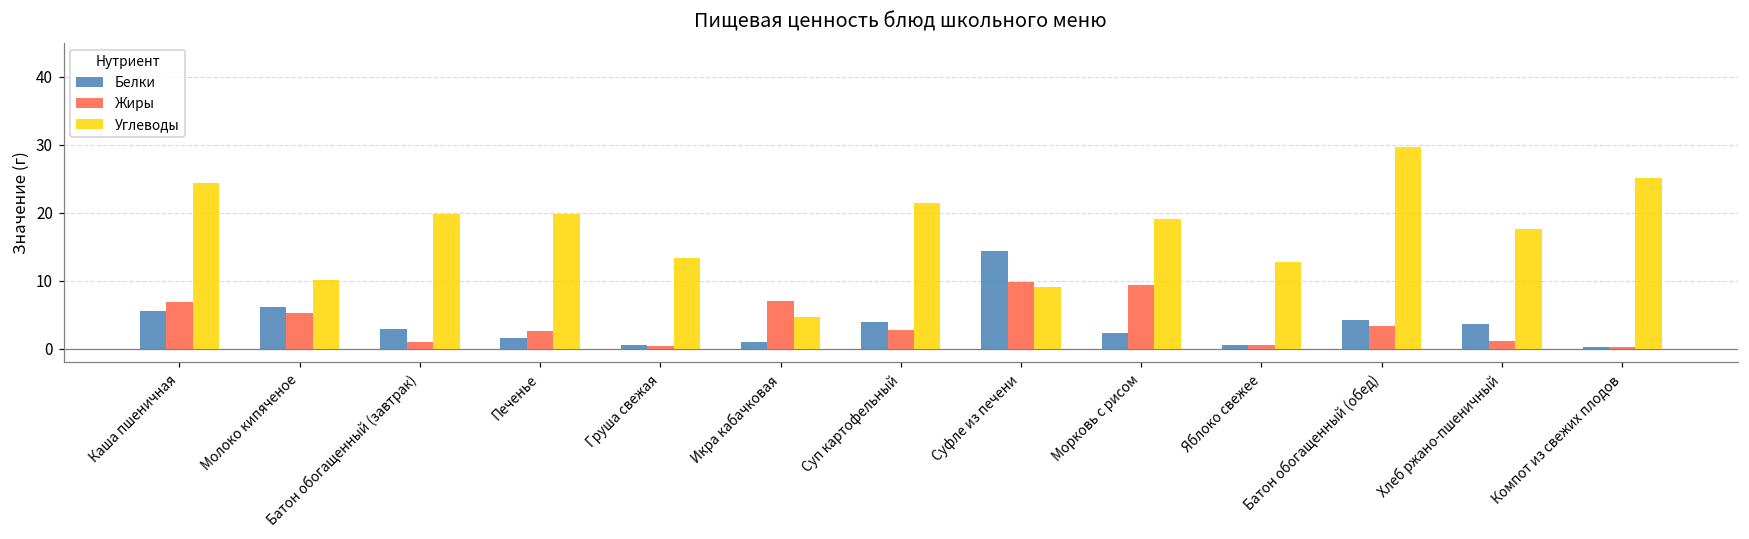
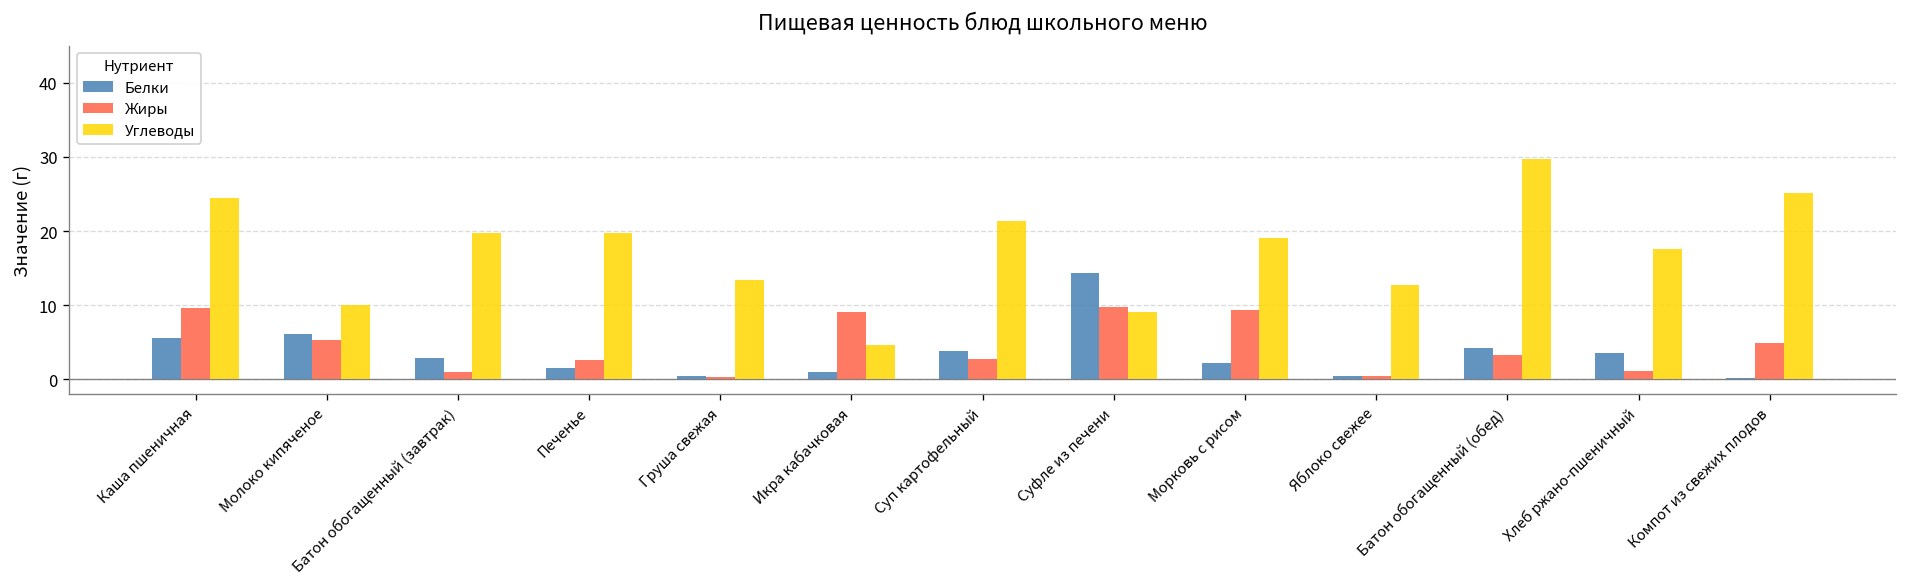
Жиры, Каша пшеничная: 7 -> 10
Жиры, Икра кабачковая: 7 -> 9
Жиры, Компот из свежих плодов: 0 -> 5
